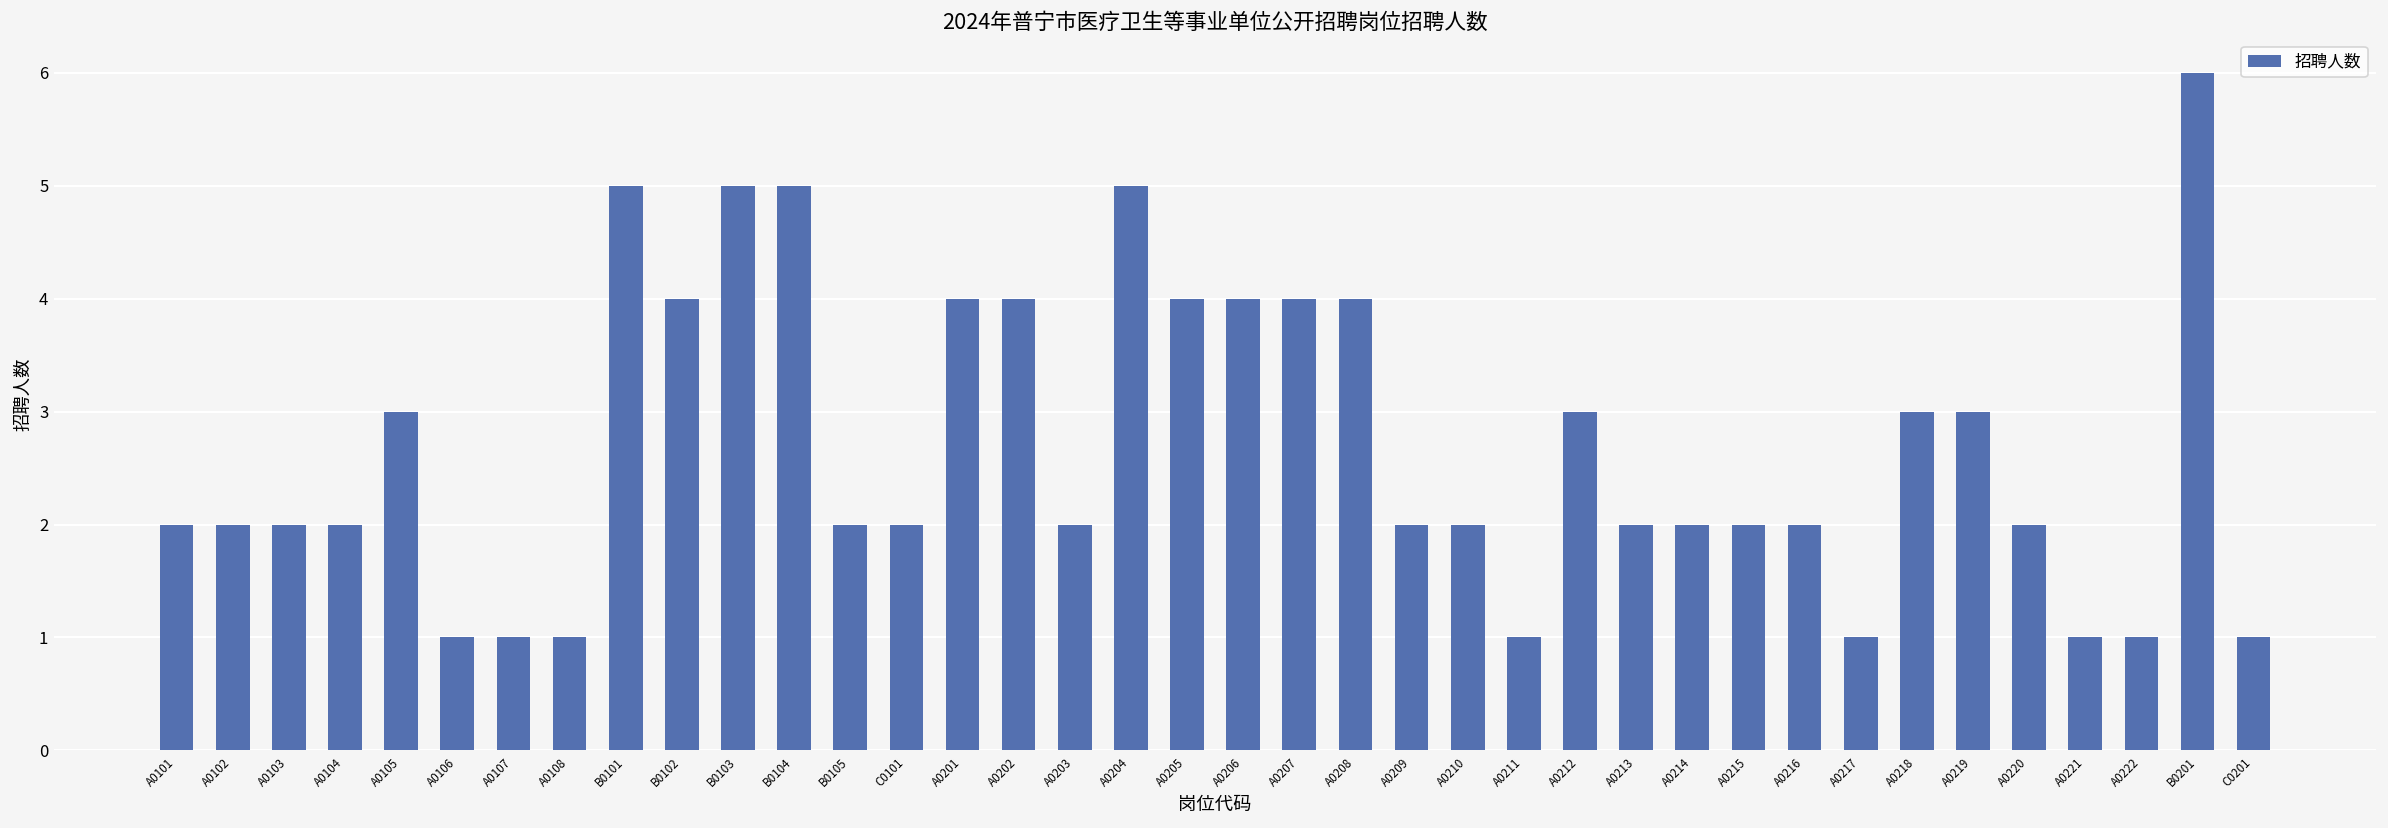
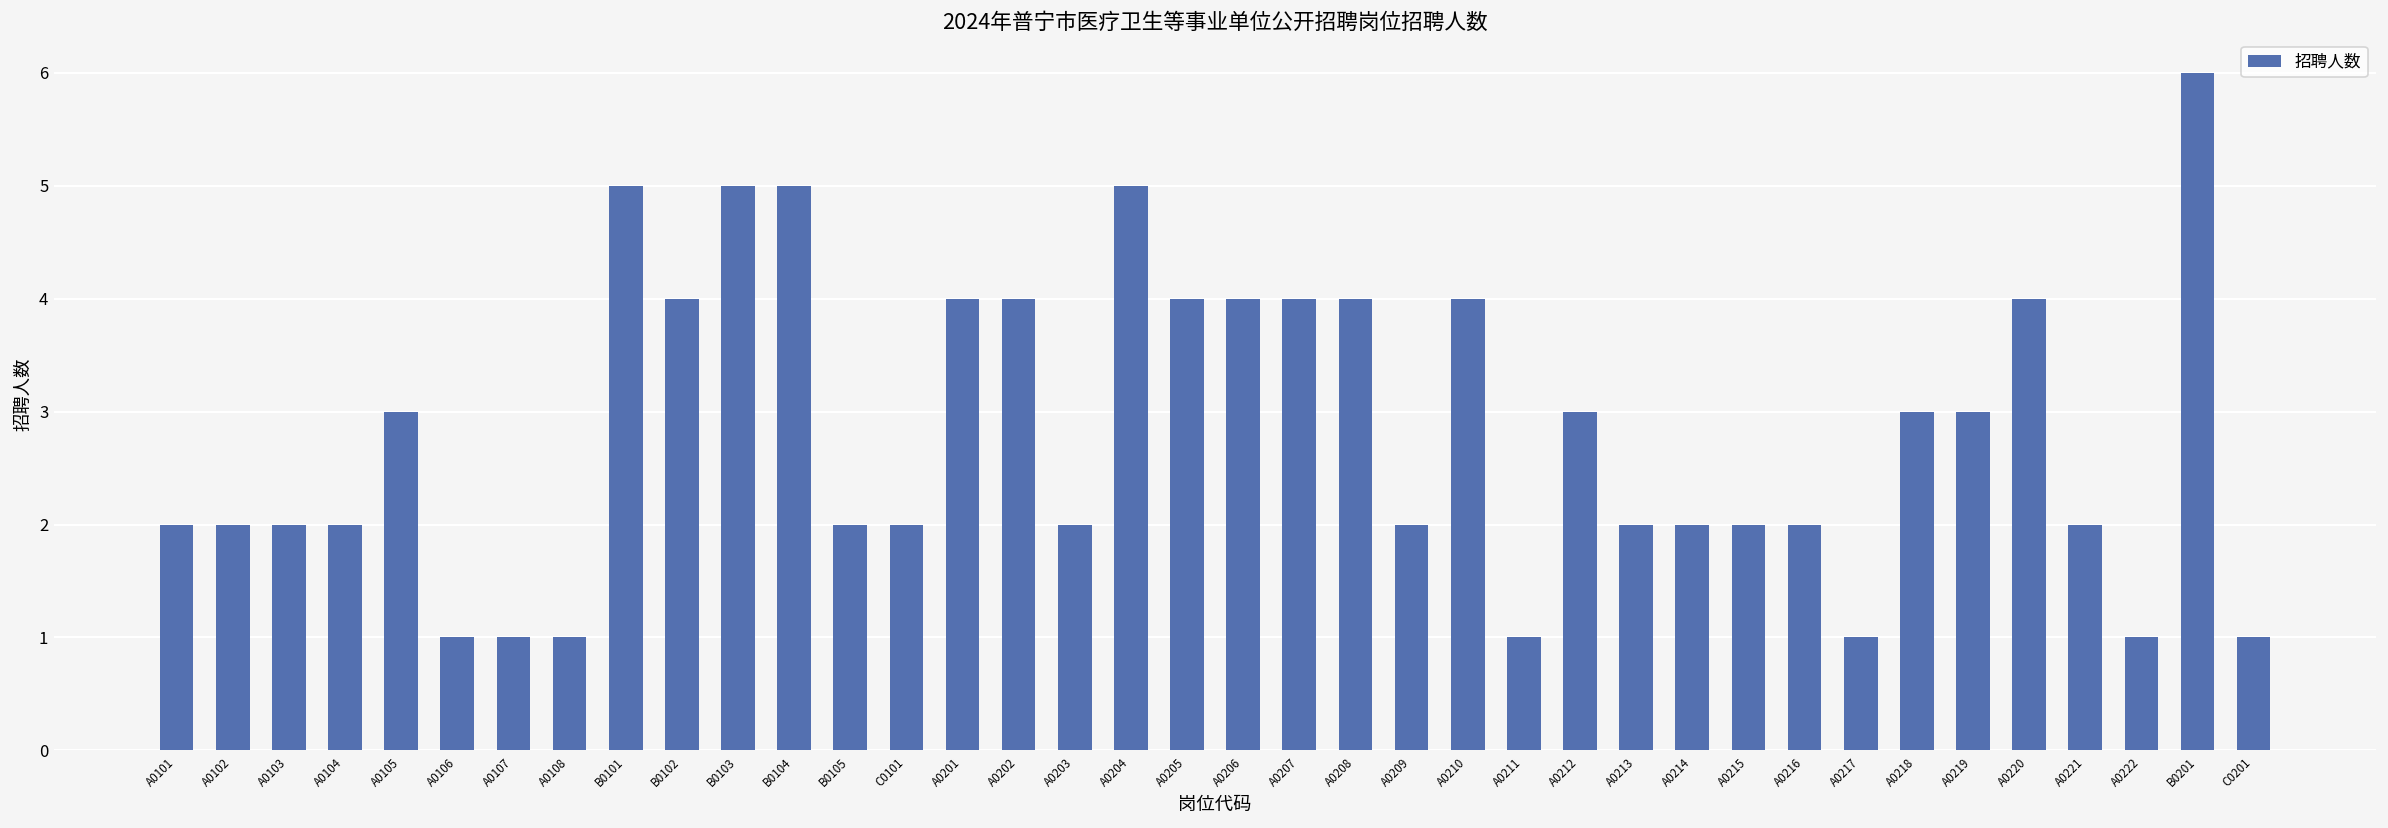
A0210: 2 -> 4
A0220: 2 -> 4
A0221: 1 -> 2
